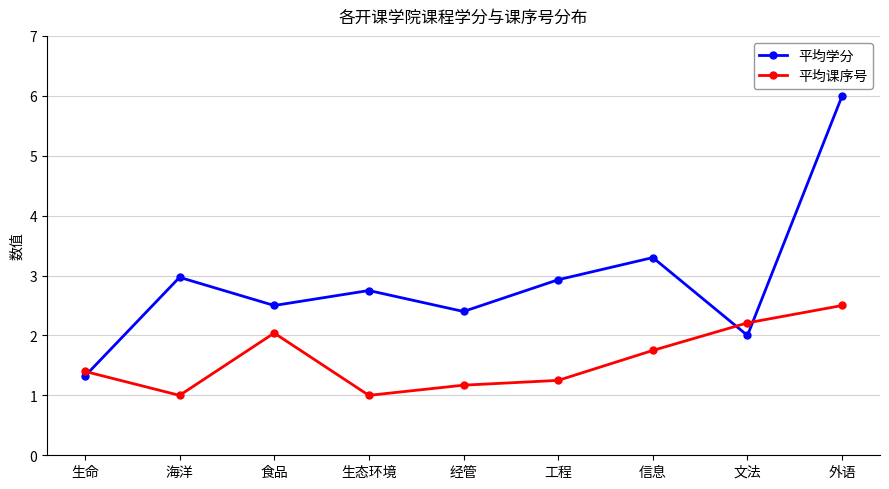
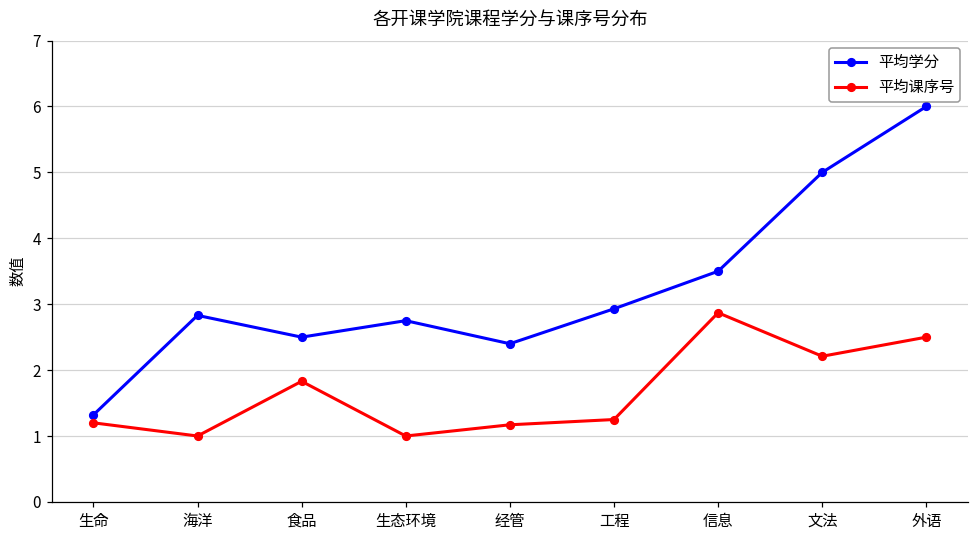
平均课序号, 生命: 1.4 -> 1.2
平均学分, 海洋: 3.0 -> 2.8
平均课序号, 食品: 2.0 -> 1.8
平均学分, 信息: 3.3 -> 3.5
平均课序号, 信息: 1.8 -> 2.9
平均学分, 文法: 2 -> 5
